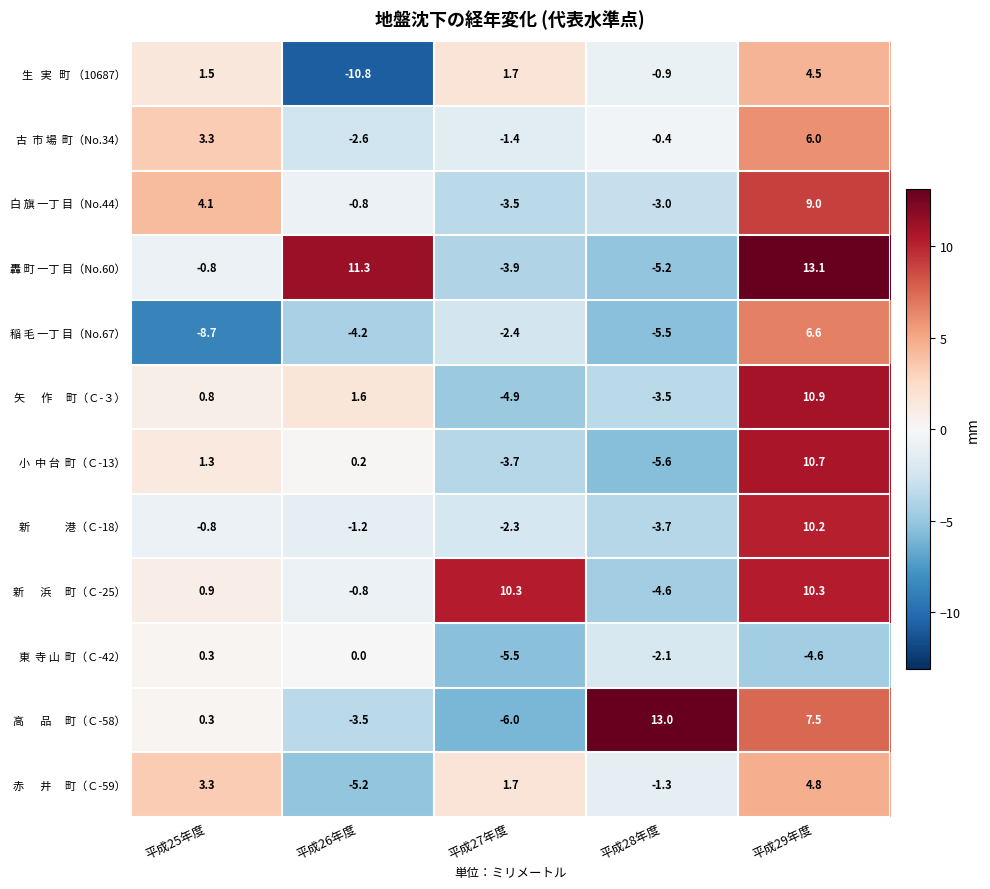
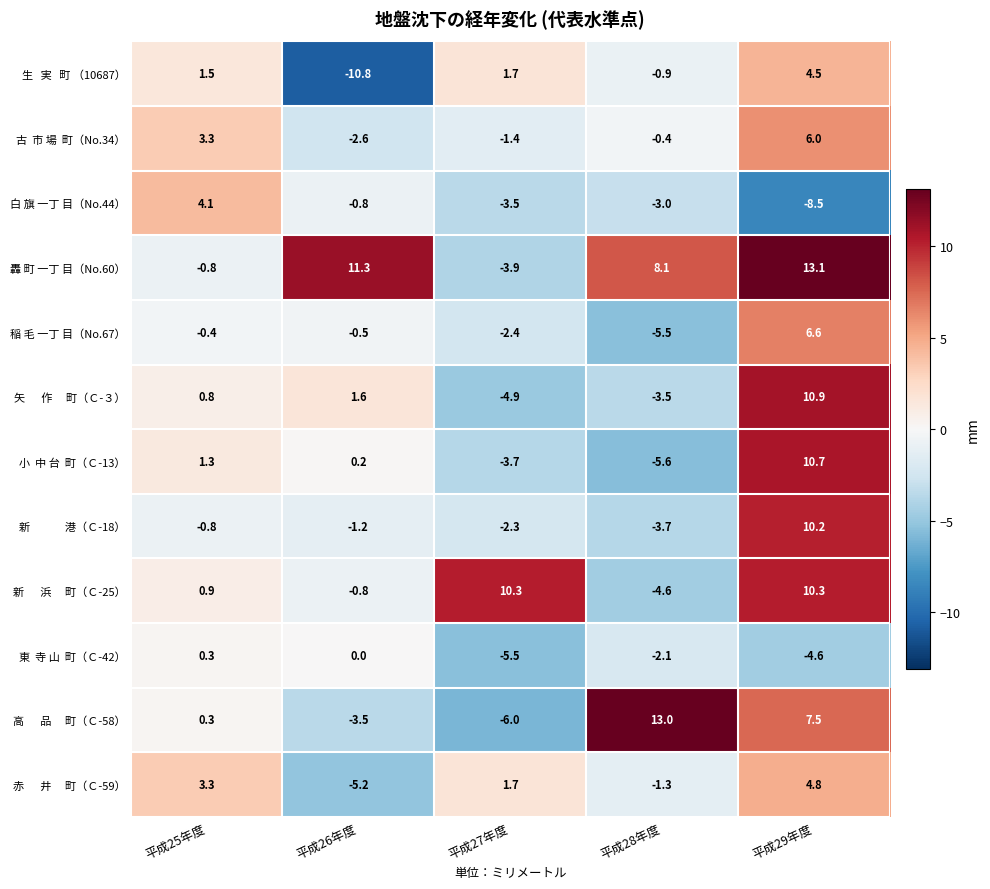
白 旗 一丁 目（No.44）, 平成29年度: 9.0 -> -8.5
轟 町 一丁 目（No.60）, 平成28年度: -5.2 -> 8.1
稲 毛 一丁 目（No.67）, 平成25年度: -8.7 -> -0.4
稲 毛 一丁 目（No.67）, 平成26年度: -4.2 -> -0.5
